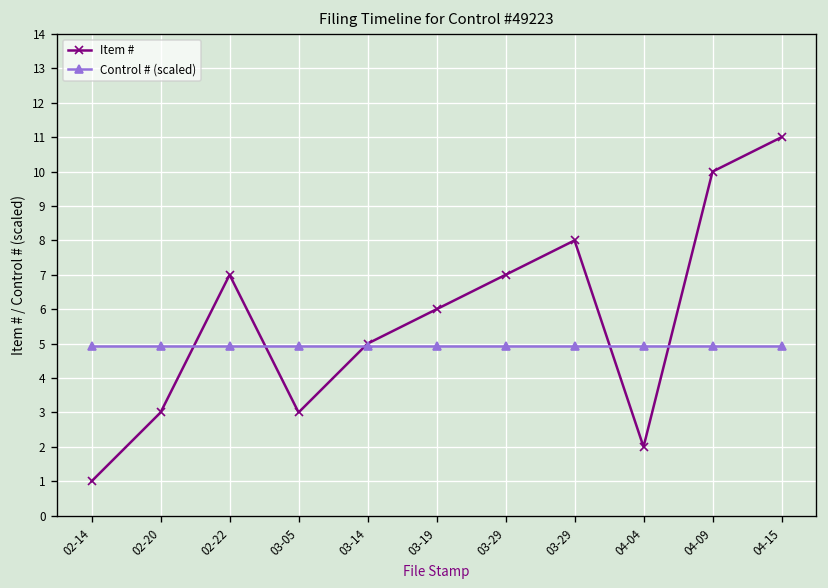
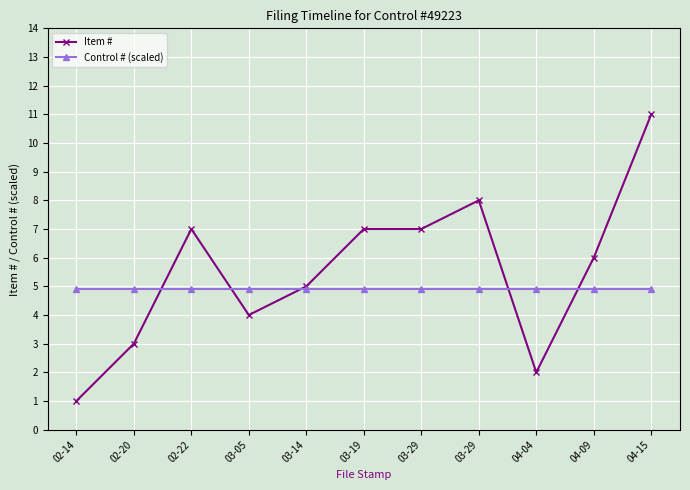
Item #, 03-05: 3 -> 4
Item #, 03-19: 6 -> 7
Item #, 04-09: 10 -> 6
